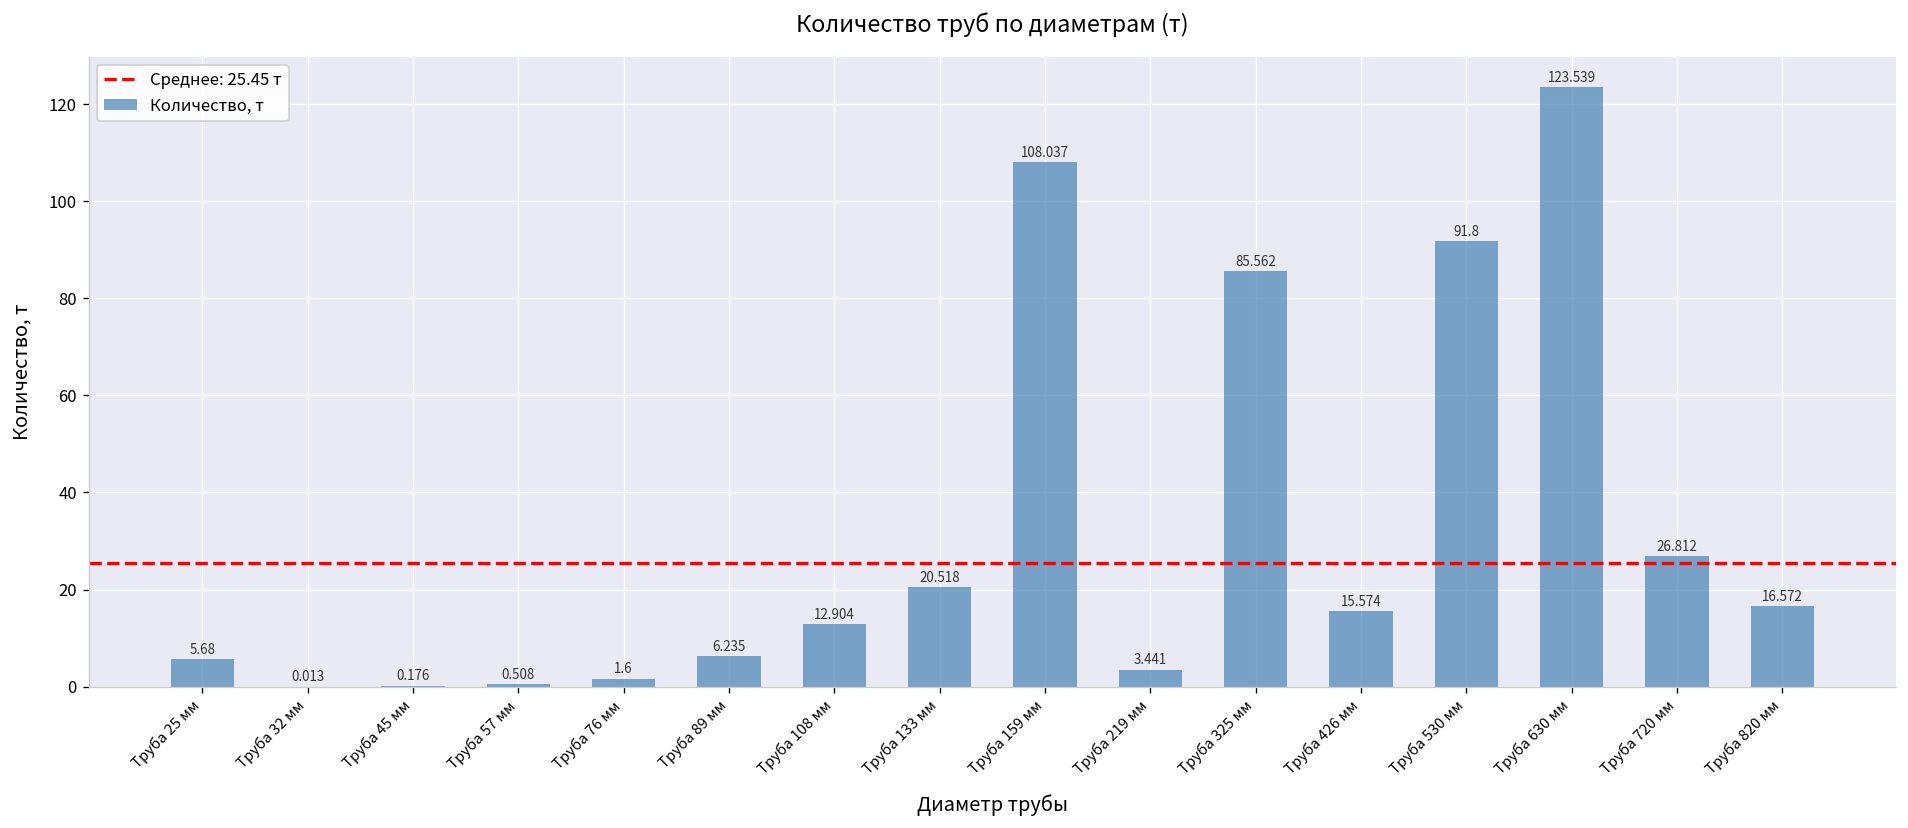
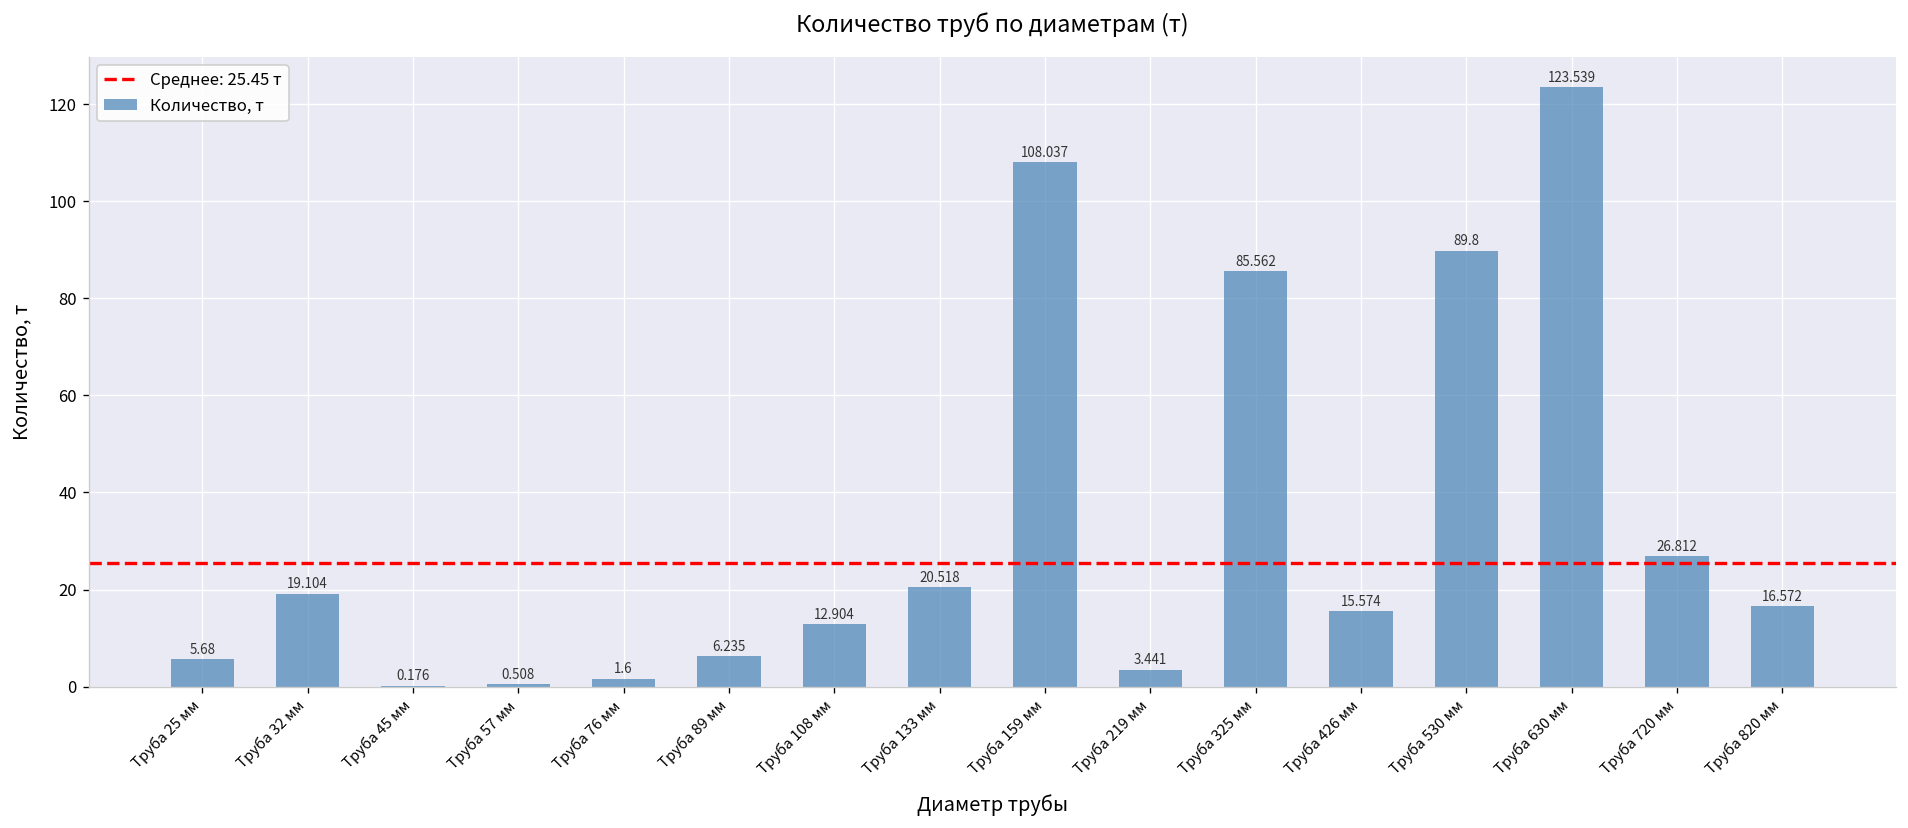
Труба 32 мм: 0.013 -> 19.104
Труба 530 мм: 91.8 -> 89.8
